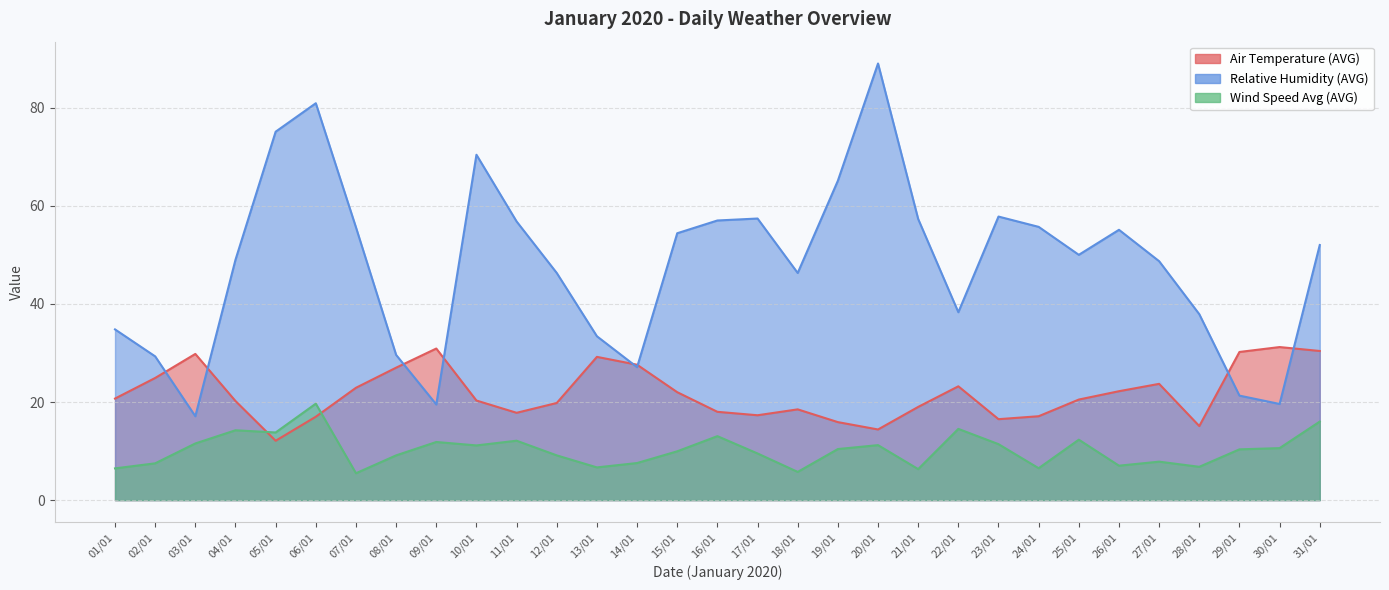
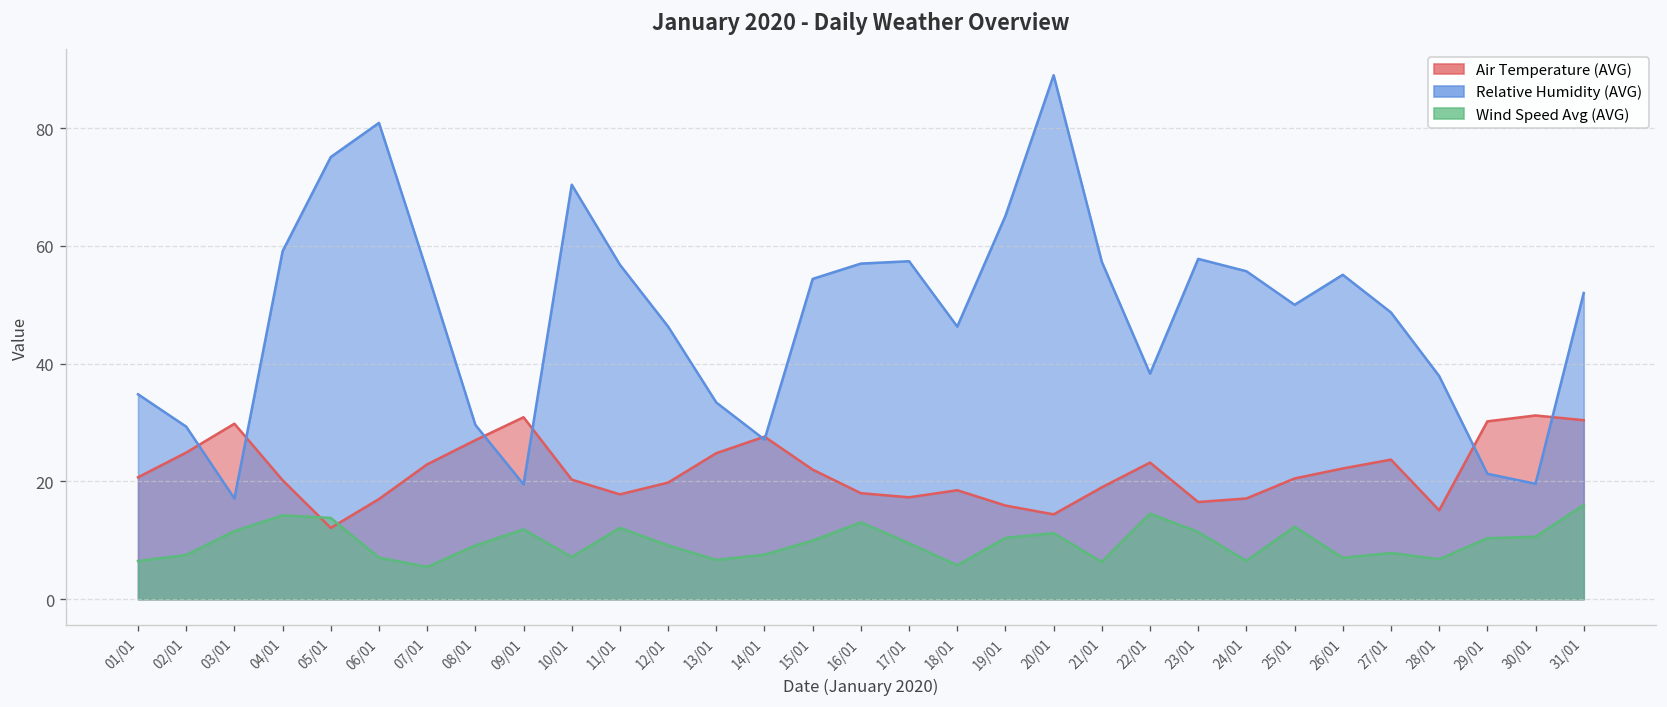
Relative Humidity (AVG), 04/01: 49 -> 59
Wind Speed Avg (AVG), 06/01: 20 -> 7
Wind Speed Avg (AVG), 10/01: 11 -> 7
Air Temperature (AVG), 13/01: 29 -> 25
